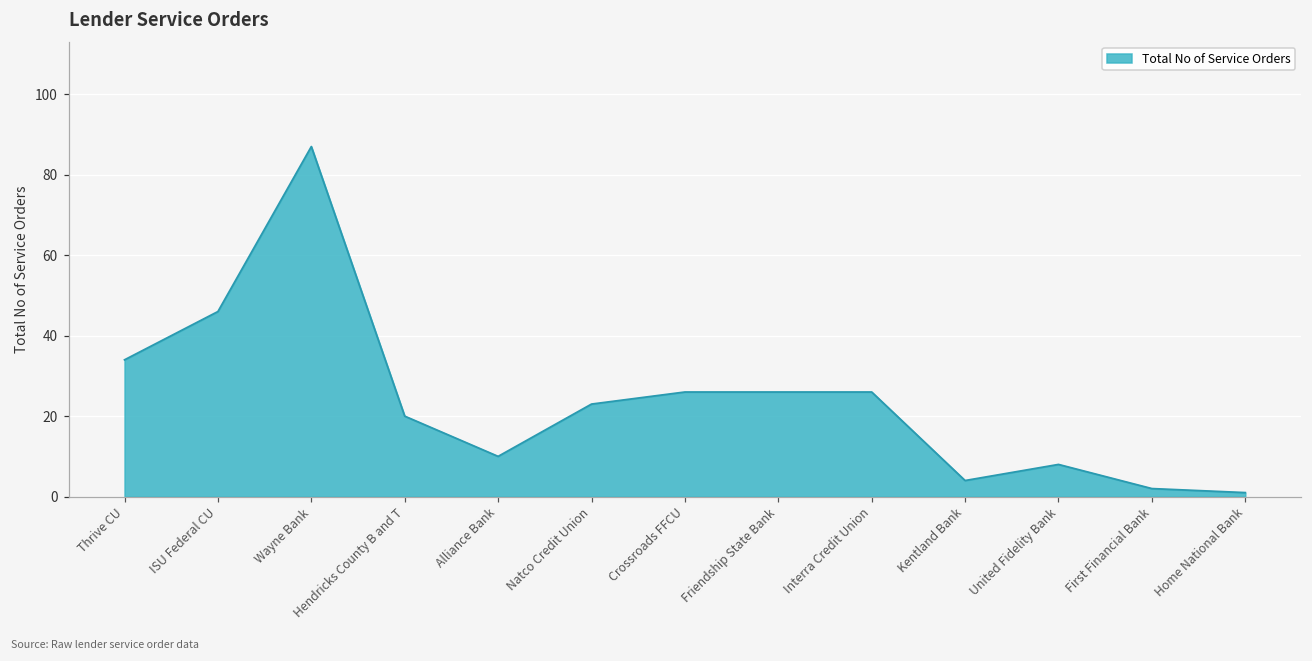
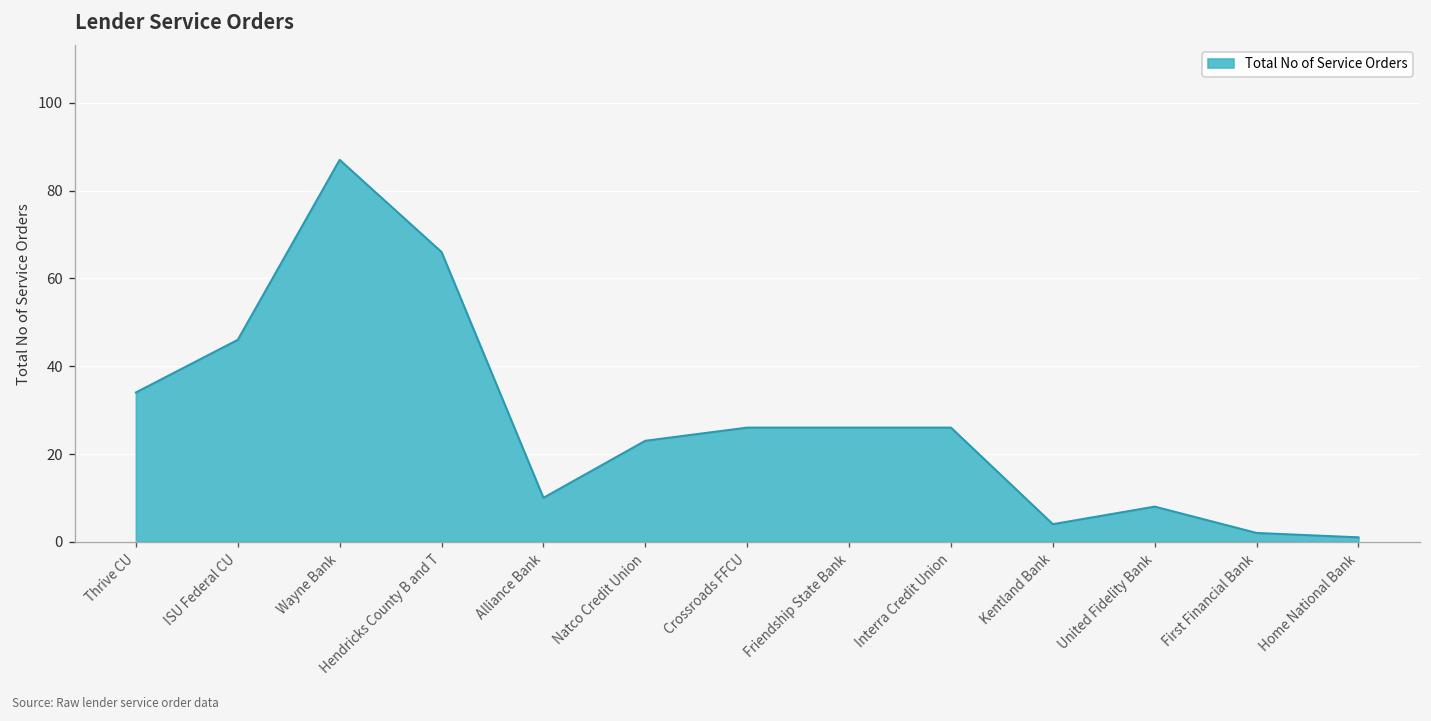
Hendricks County B and T: 20 -> 66
